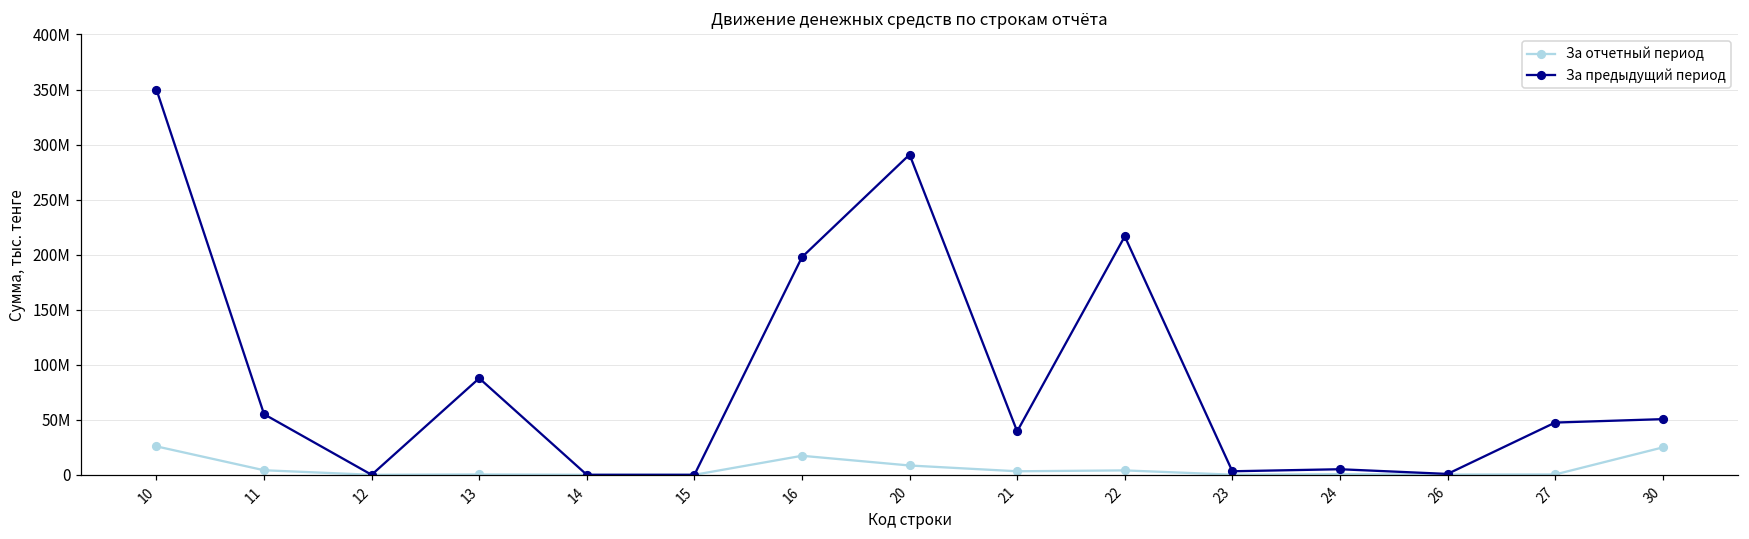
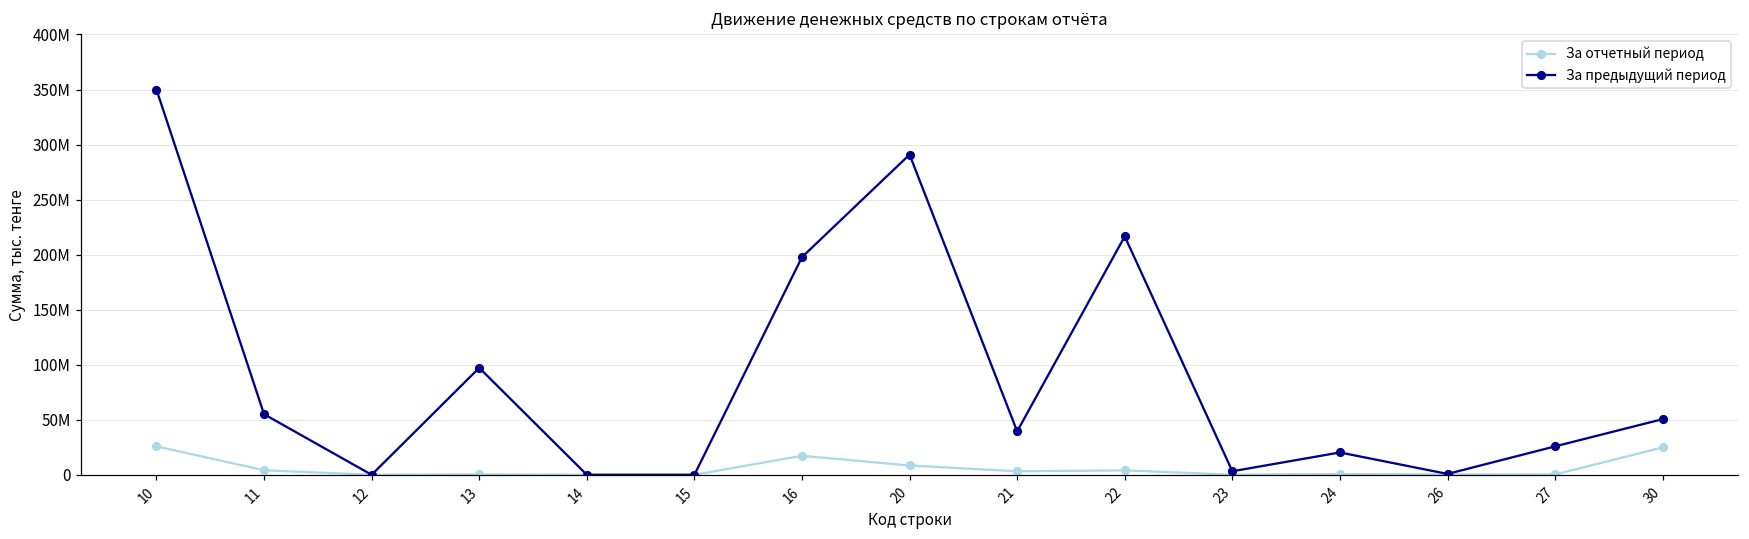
За предыдущий период, 13: 88000000 -> 97000000
За предыдущий период, 24: 5000000 -> 20000000
За предыдущий период, 27: 47000000 -> 26000000
